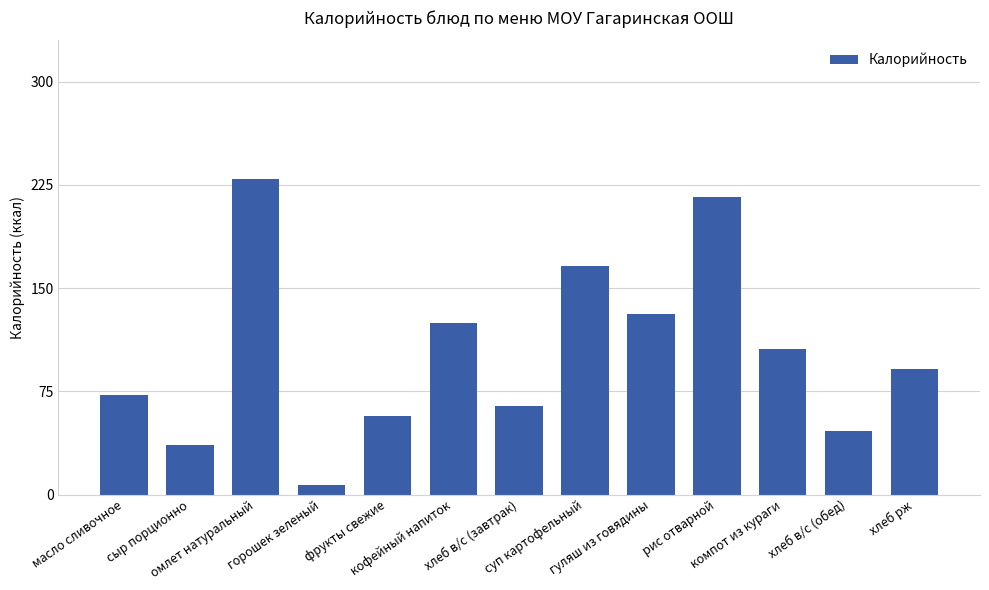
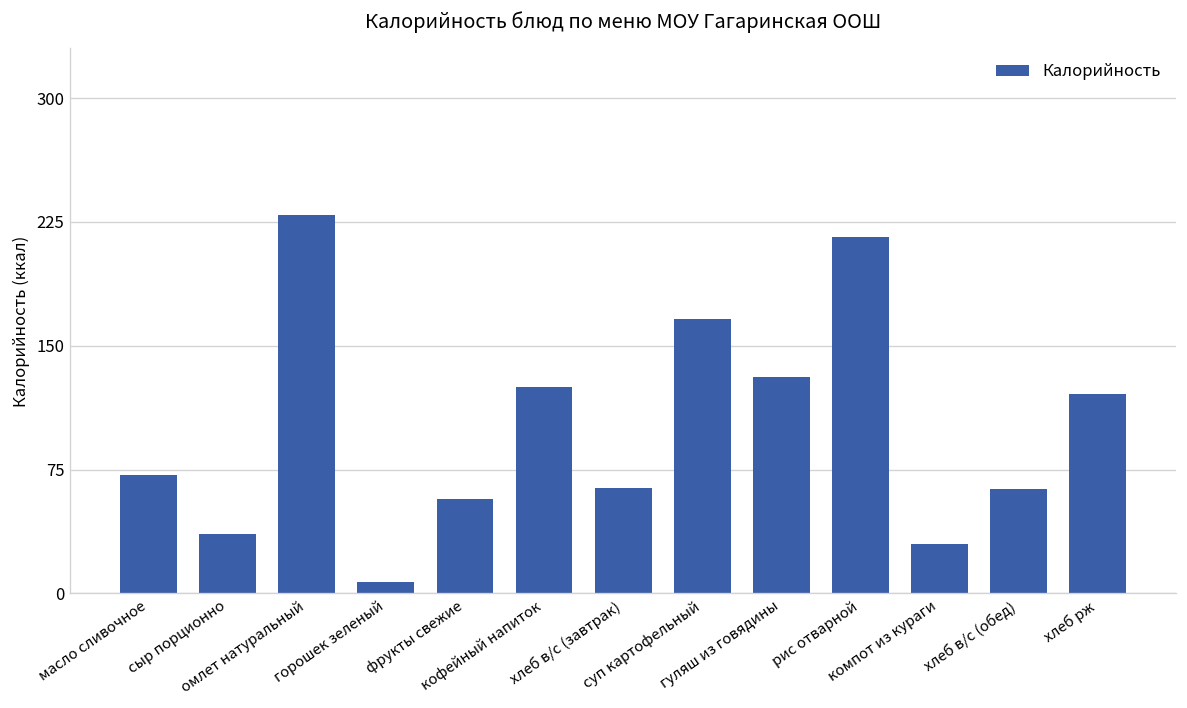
компот из кураги: 106 -> 30
хлеб в/с (обед): 46 -> 63
хлеб рж: 91 -> 121
